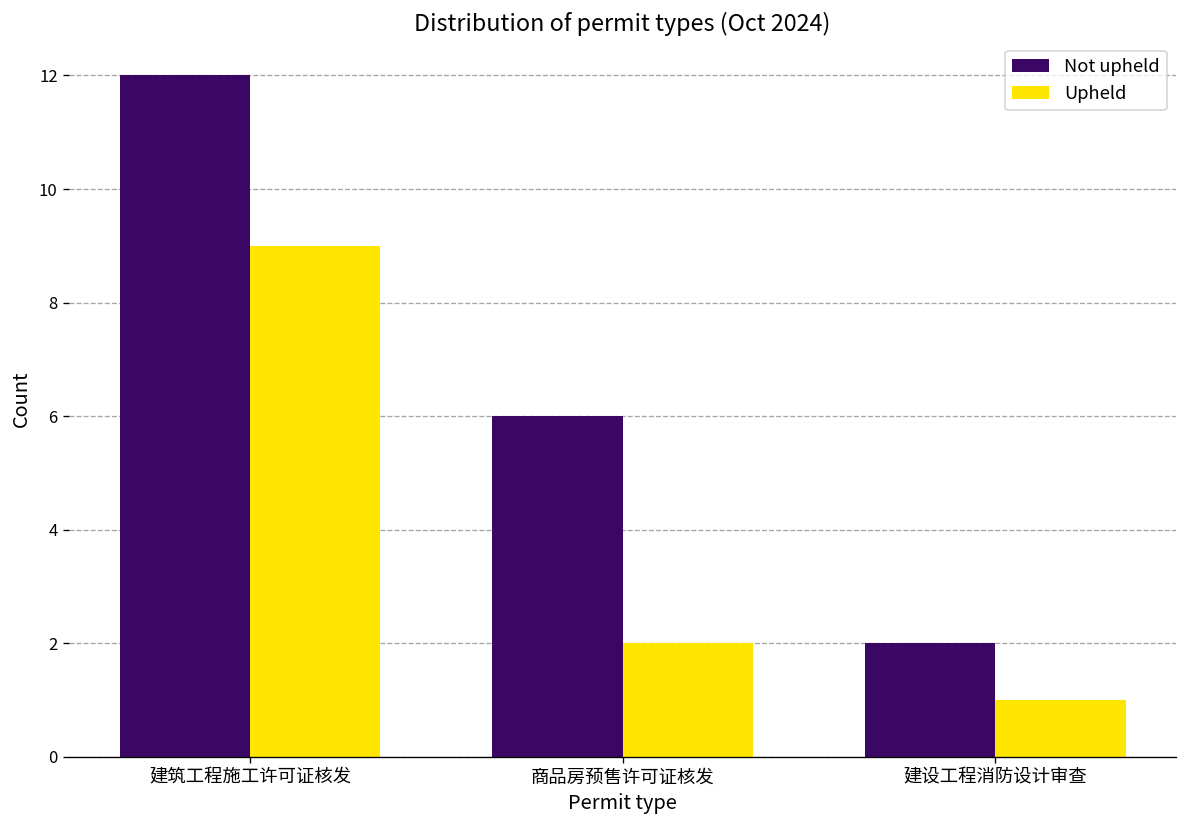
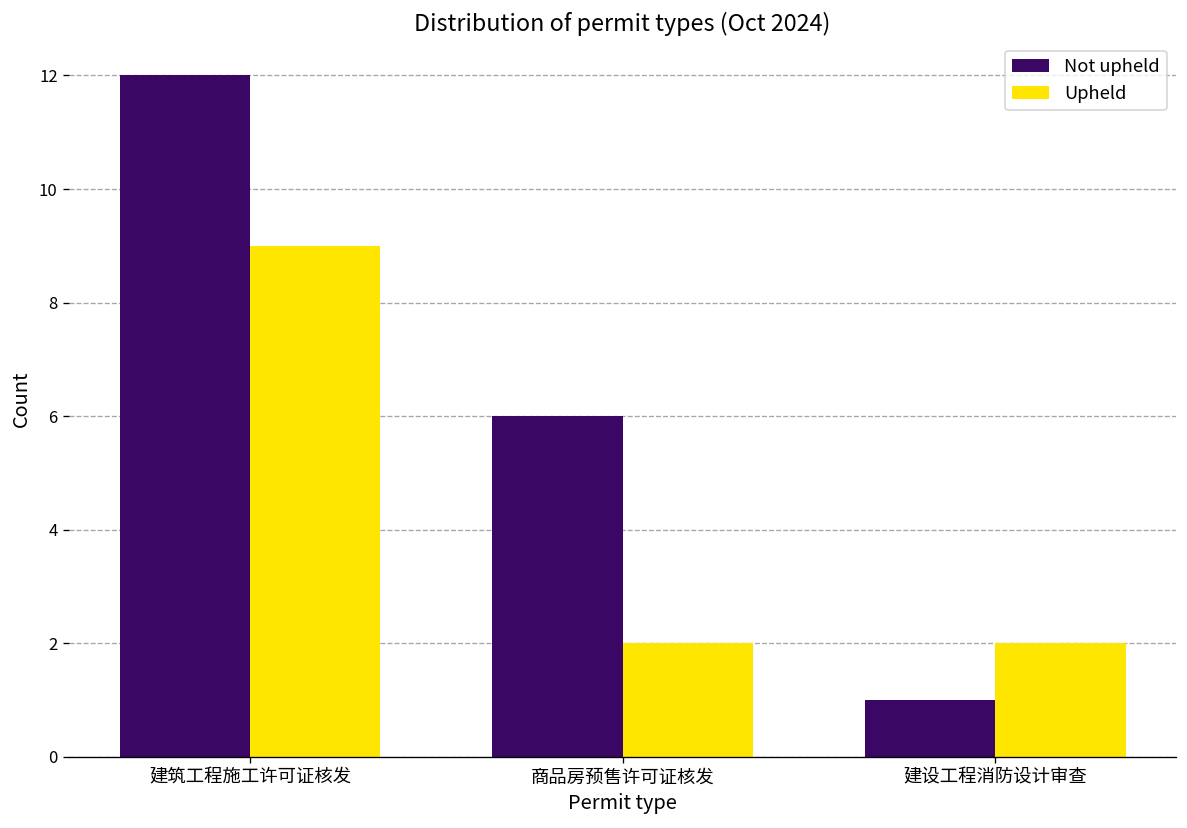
Not upheld, 建设工程消防设计审查: 2 -> 1
Upheld, 建设工程消防设计审查: 1 -> 2
